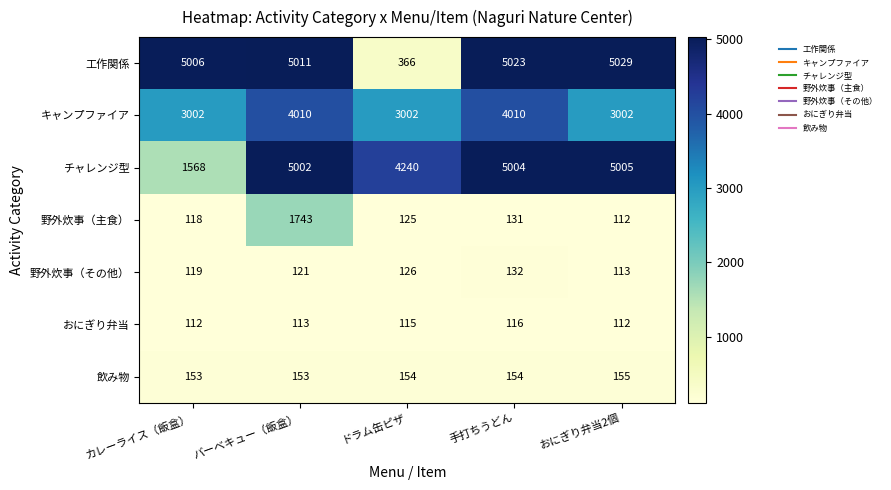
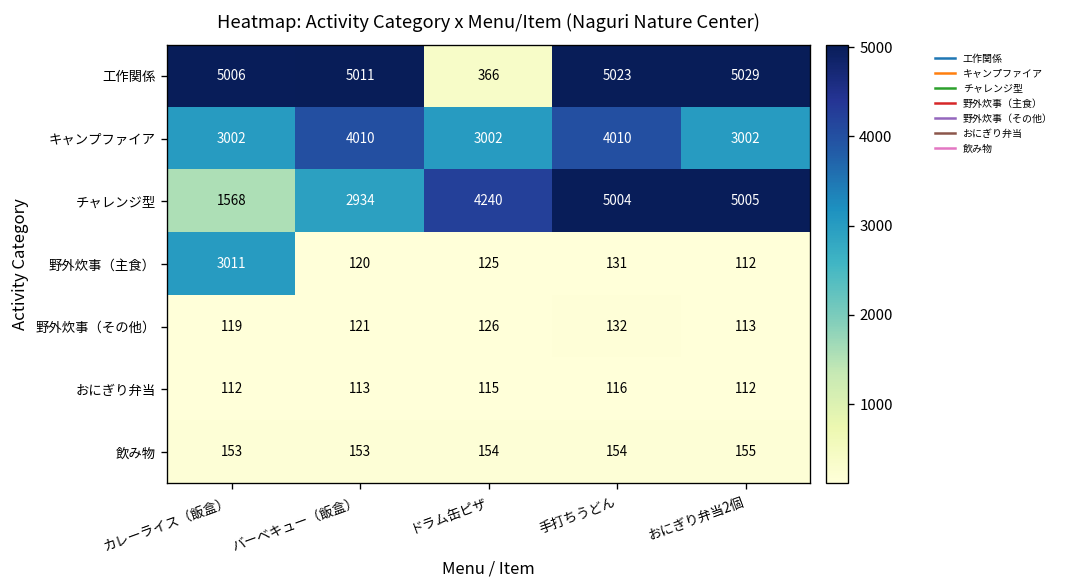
チャレンジ型, バーベキュー（飯盒）: 5002 -> 2934
野外炊事（主食）, カレーライス（飯盒）: 118 -> 3011
野外炊事（主食）, バーベキュー（飯盒）: 1743 -> 120
